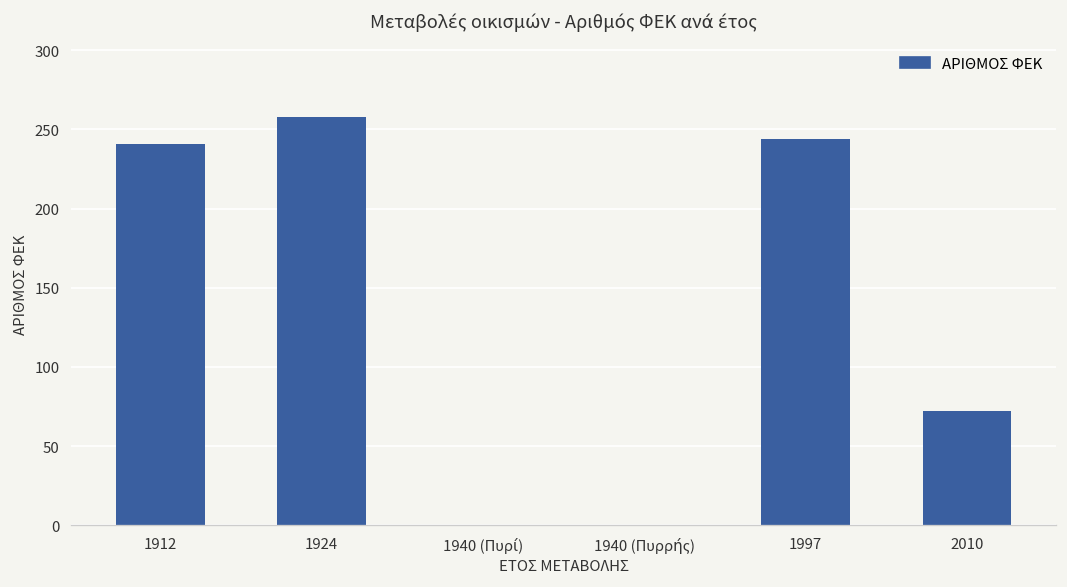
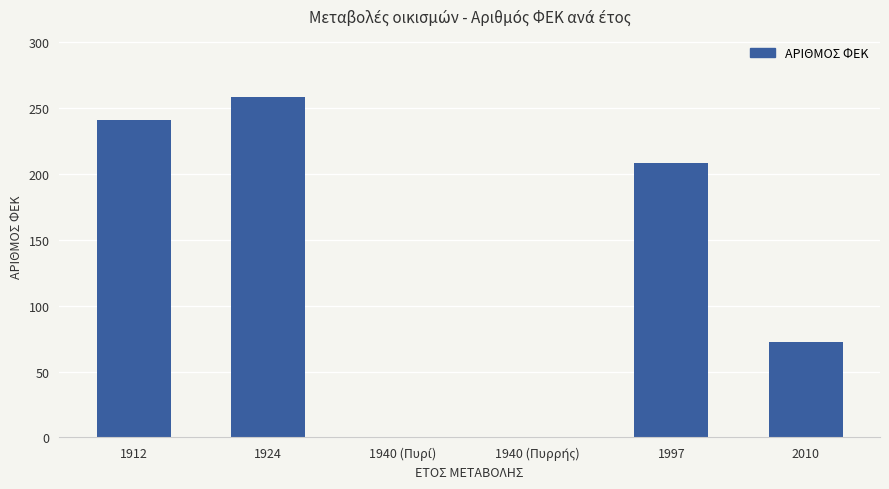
1997: 244 -> 208
